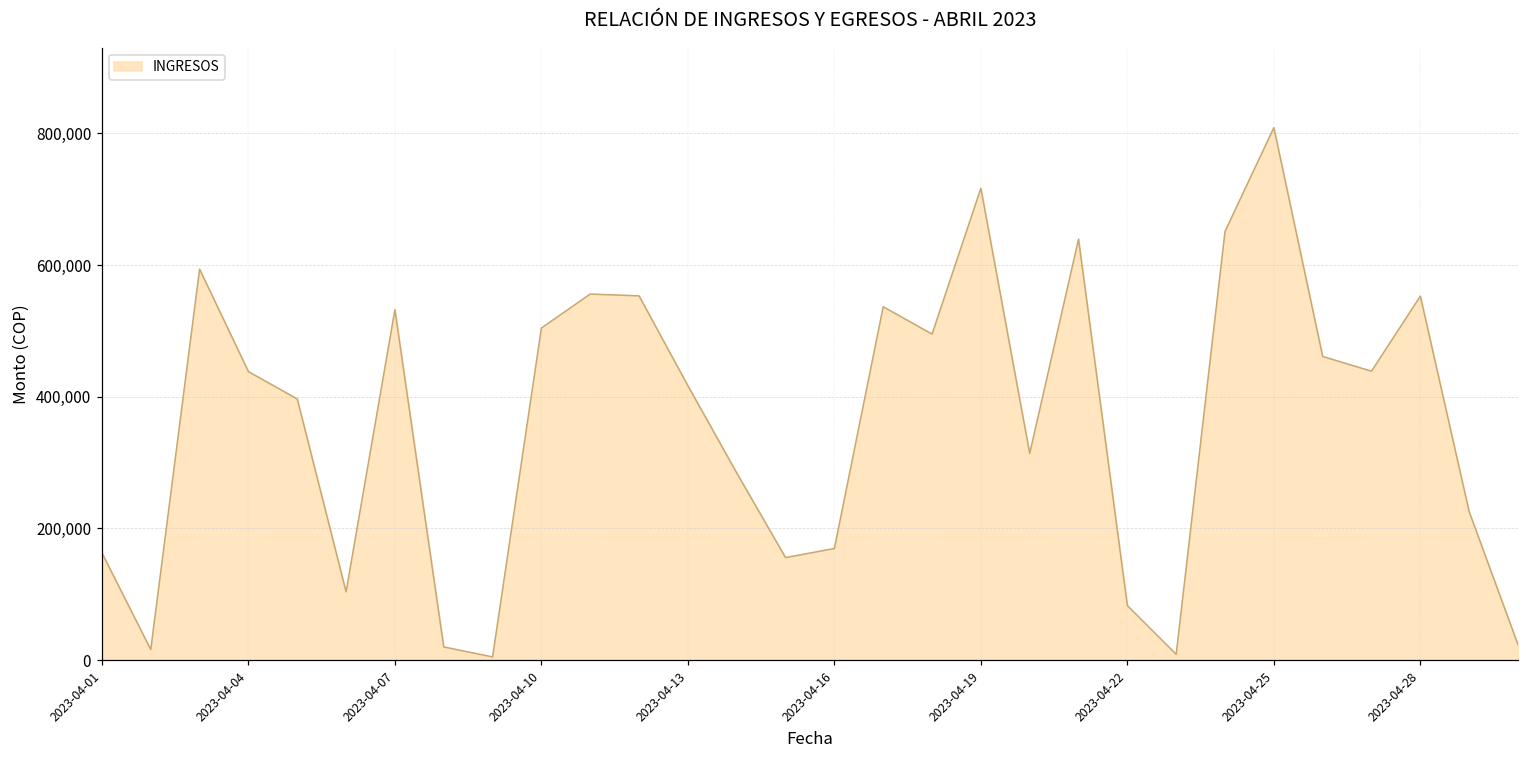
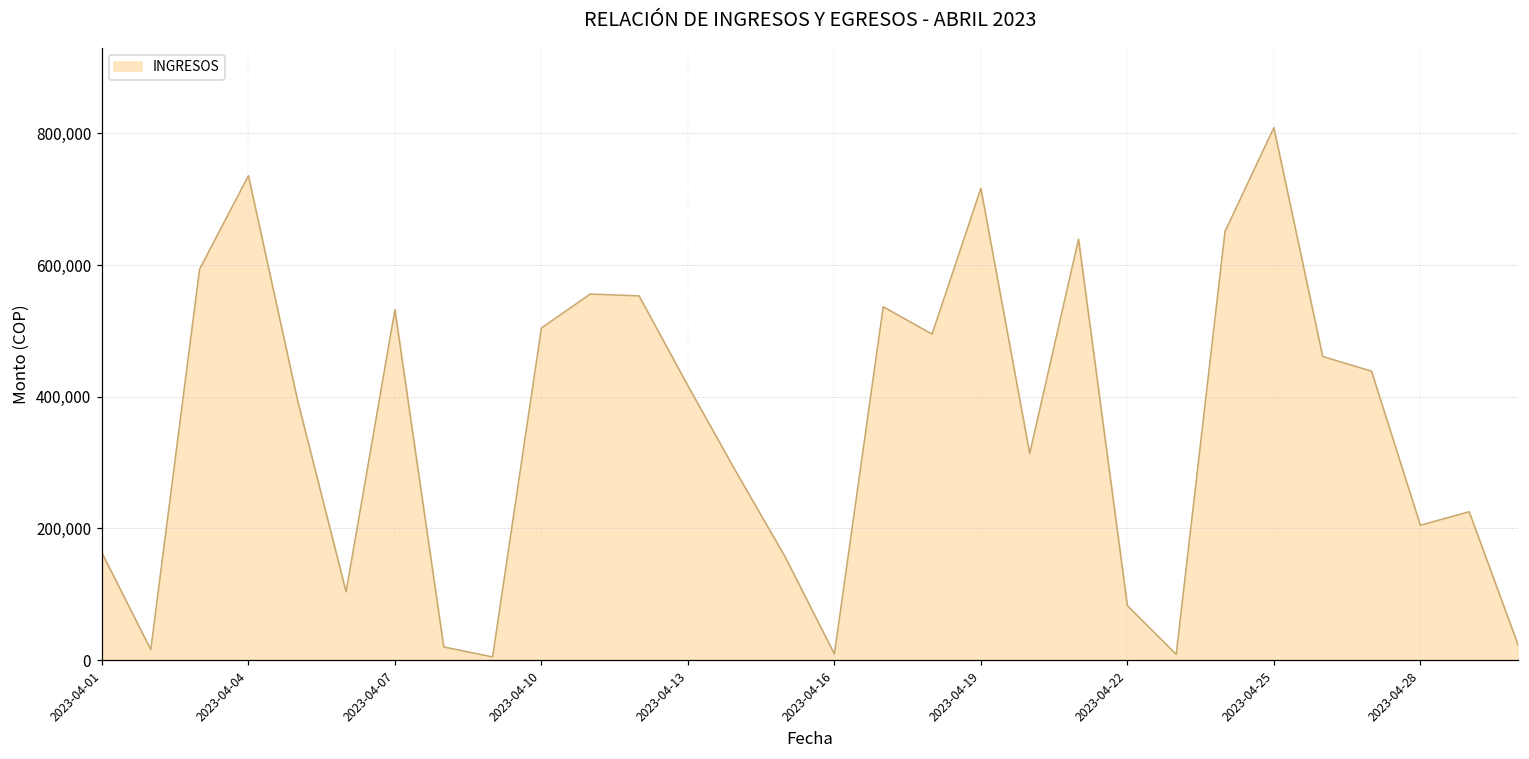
2023-04-04: 440,000 -> 740,000
2023-04-16: 170,000 -> 10,000
2023-04-28: 550,000 -> 200,000
